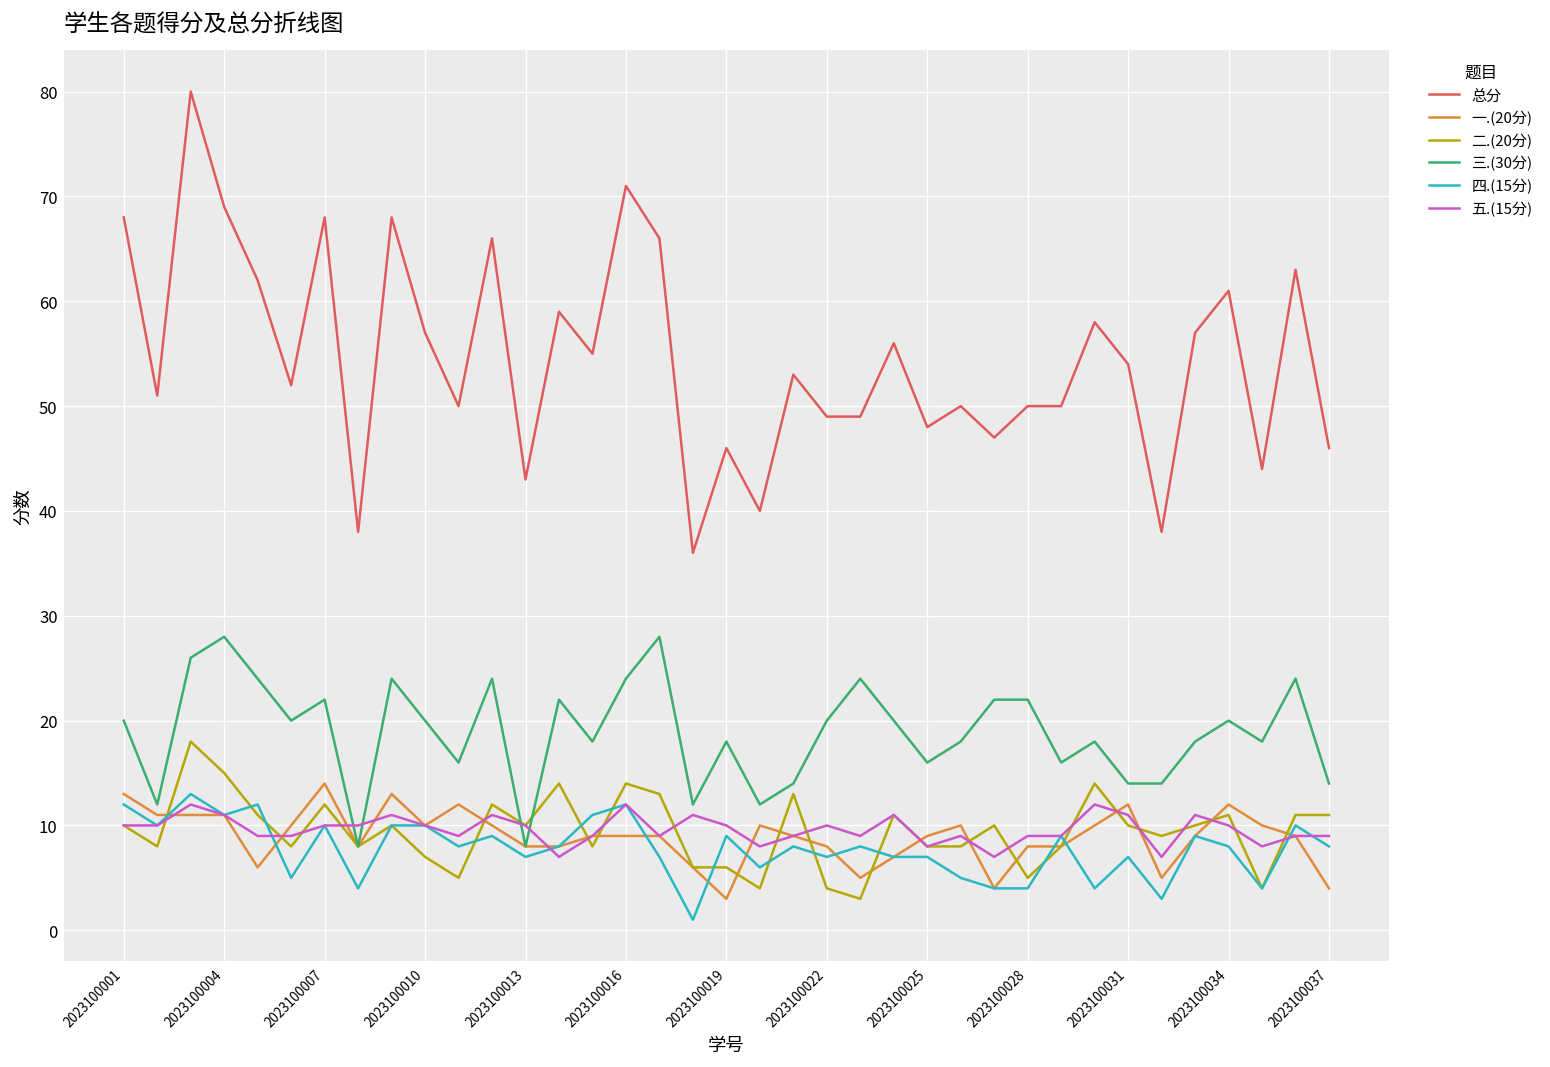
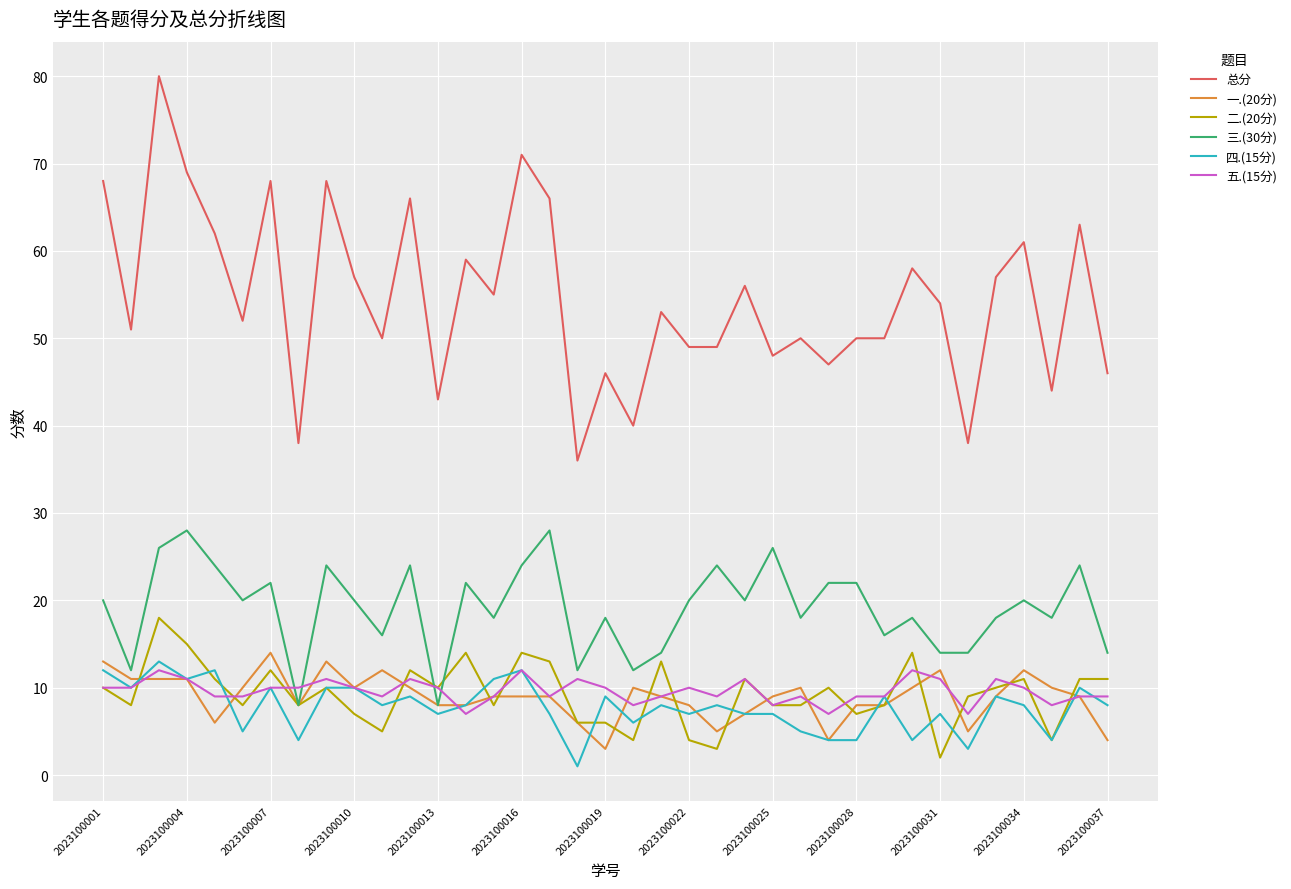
三.(30分), 2023100025: 16 -> 26
二.(20分), 2023100028: 5 -> 7
二.(20分), 2023100031: 10 -> 2
